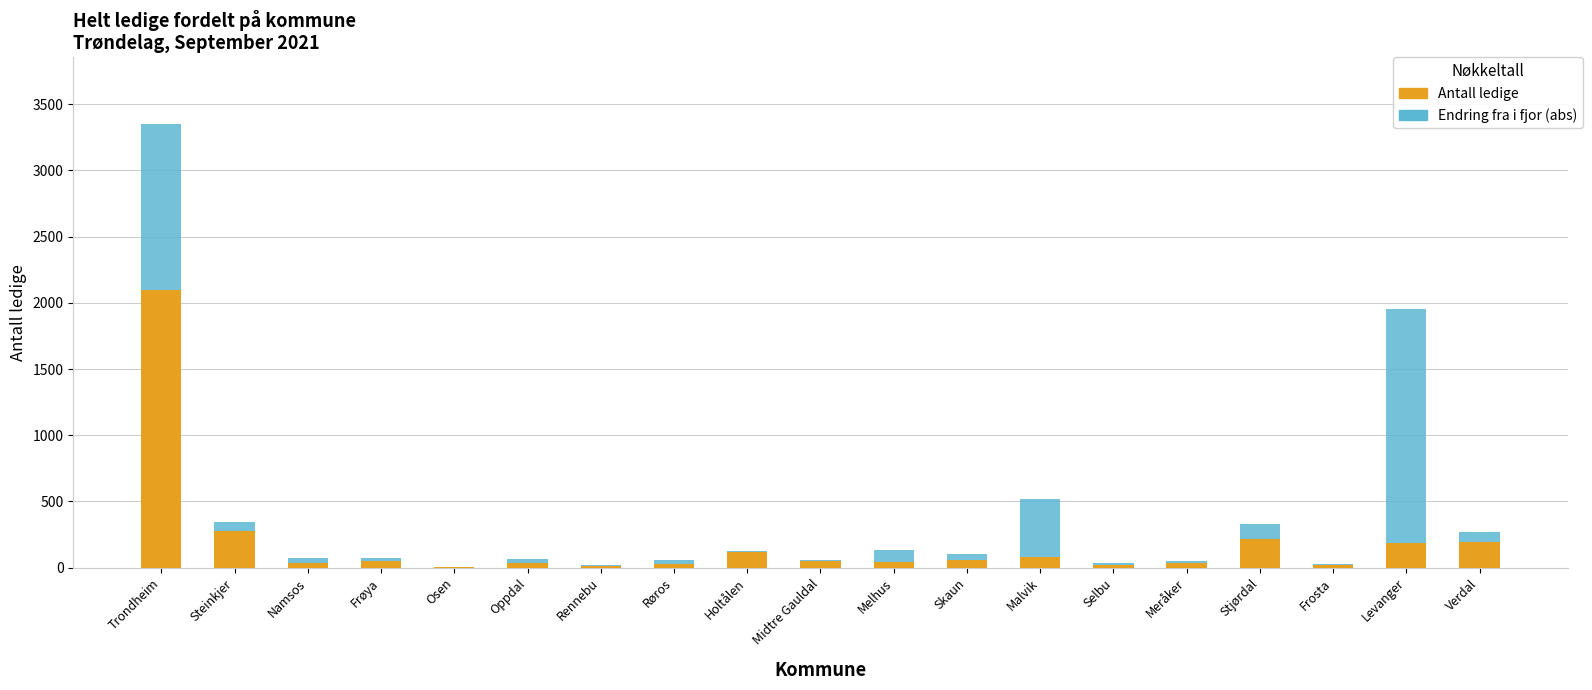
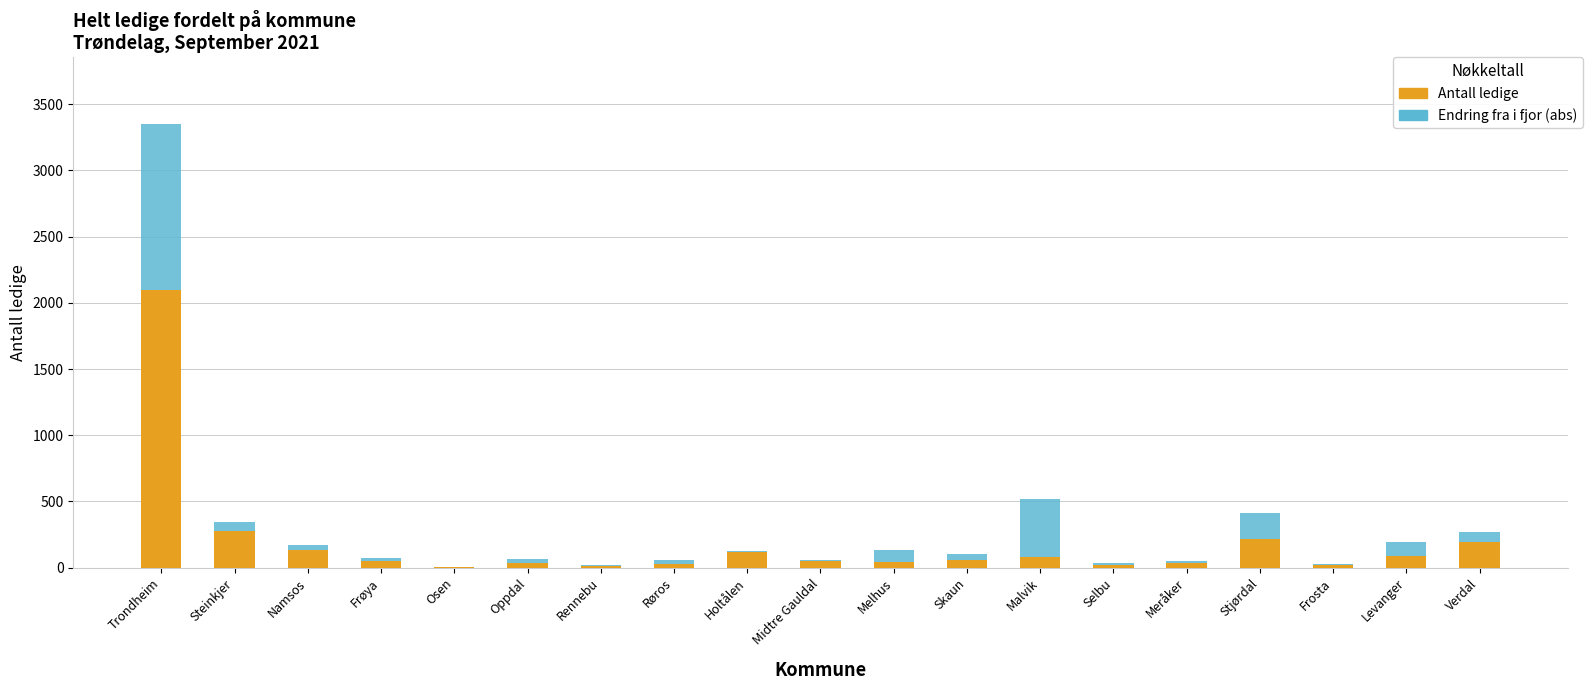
Antall ledige, Namsos: 30 -> 130
Endring fra i fjor (abs), Stjørdal: 110 -> 190
Antall ledige, Levanger: 180 -> 90
Endring fra i fjor (abs), Levanger: 1770 -> 110
